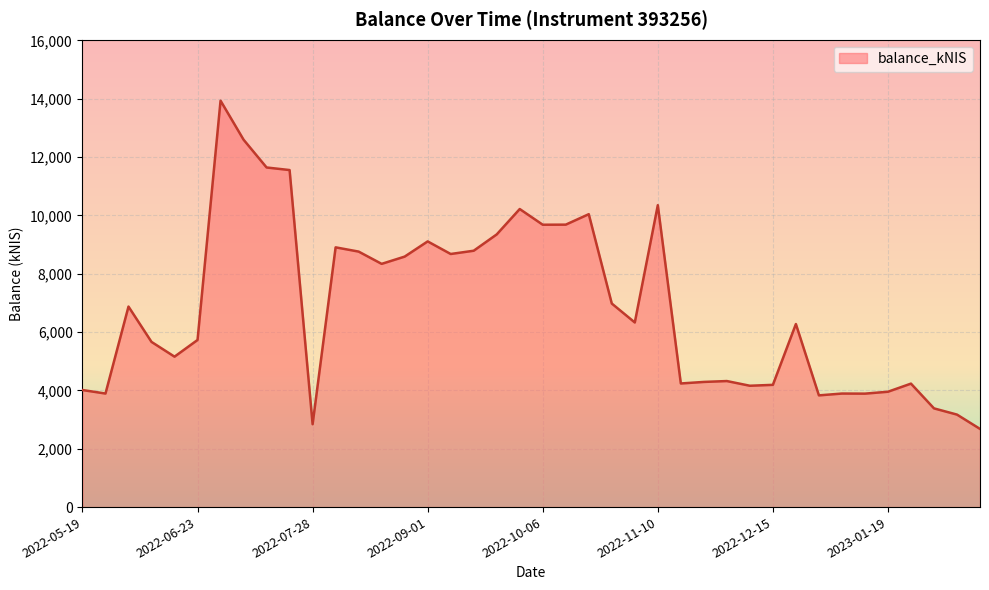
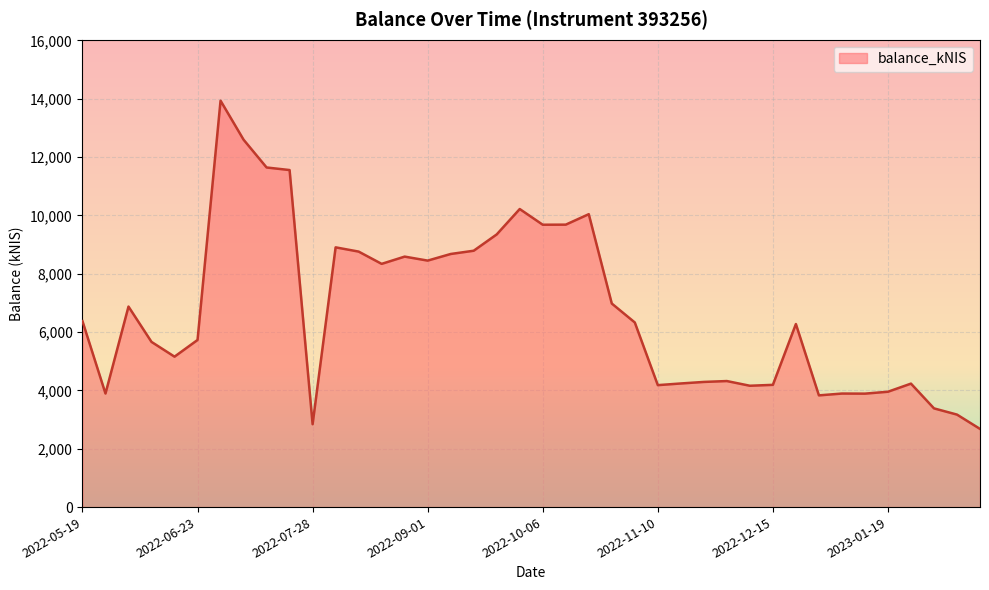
2022-05-19: 4,000 -> 6,400
2022-09-01: 9,100 -> 8,400
2022-11-10: 10,300 -> 4,200
